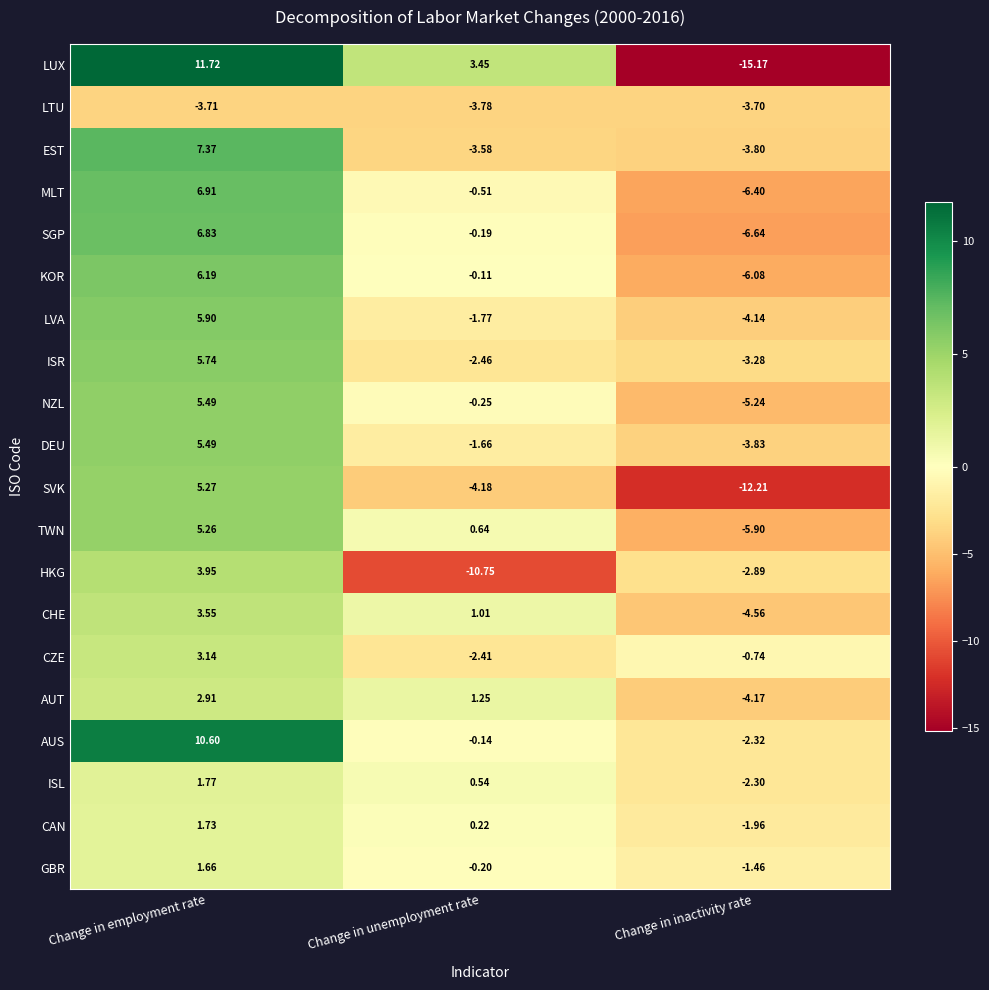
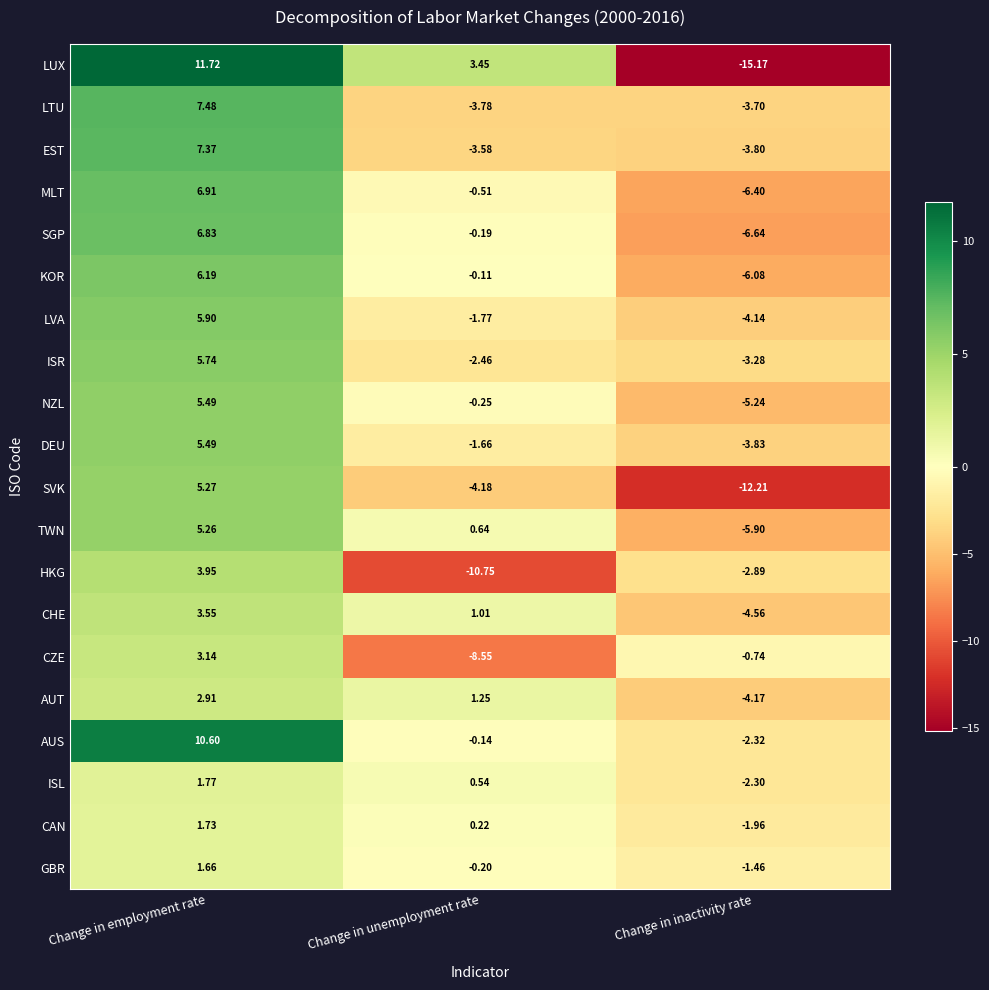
LTU, Change in employment rate: -3.71 -> 7.48
CZE, Change in unemployment rate: -2.41 -> -8.55
